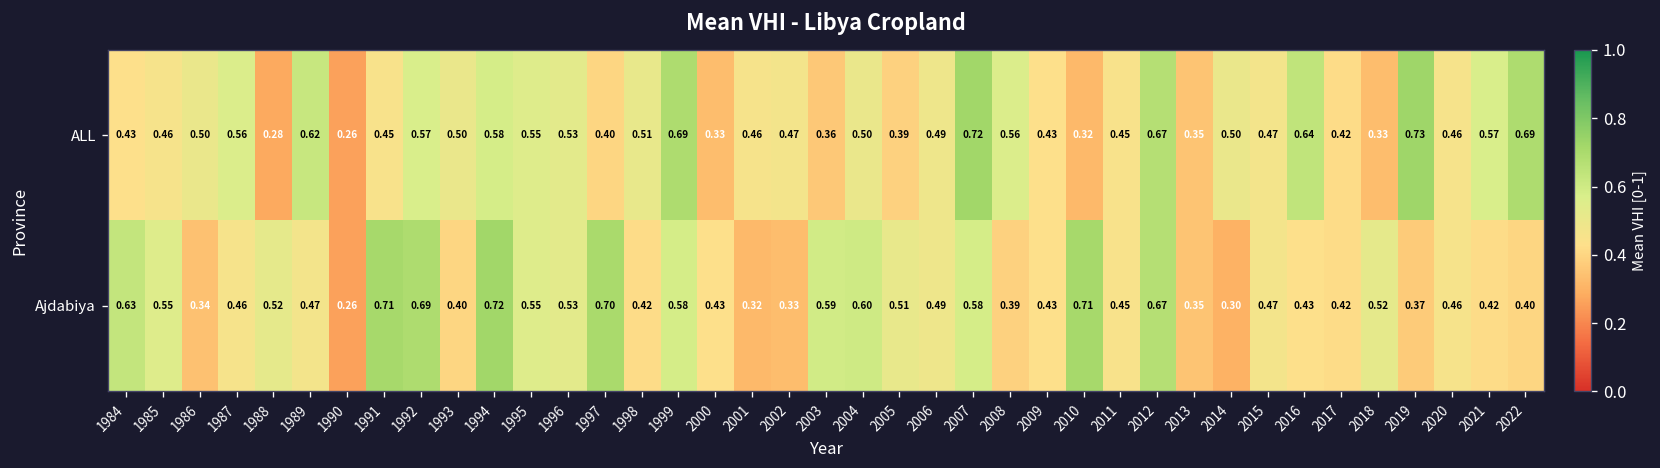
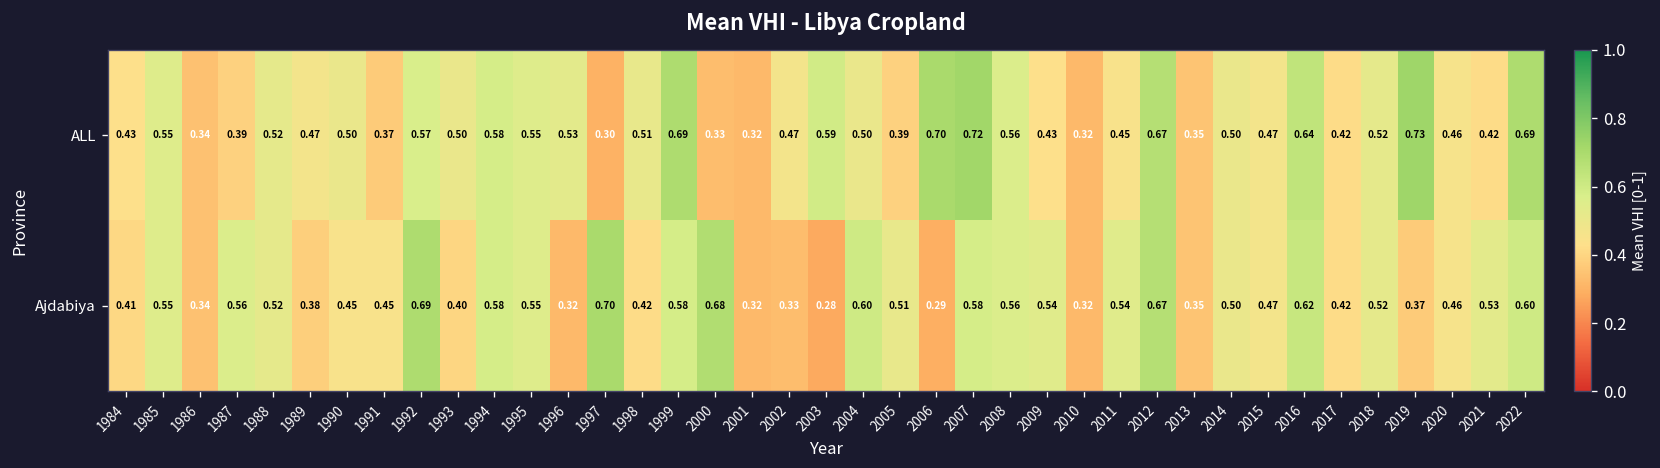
ALL, 1985: 0.46 -> 0.55
ALL, 1986: 0.50 -> 0.34
ALL, 1987: 0.56 -> 0.39
ALL, 1988: 0.28 -> 0.52
ALL, 1989: 0.62 -> 0.47
ALL, 1990: 0.26 -> 0.50
ALL, 1991: 0.45 -> 0.37
ALL, 1997: 0.40 -> 0.30
ALL, 2001: 0.46 -> 0.32
ALL, 2003: 0.36 -> 0.59
ALL, 2006: 0.49 -> 0.70
ALL, 2018: 0.33 -> 0.52
ALL, 2021: 0.57 -> 0.42
Ajdabiya, 1984: 0.63 -> 0.41
Ajdabiya, 1987: 0.46 -> 0.56
Ajdabiya, 1989: 0.47 -> 0.38
Ajdabiya, 1990: 0.26 -> 0.45
Ajdabiya, 1991: 0.71 -> 0.45
Ajdabiya, 1994: 0.72 -> 0.58
Ajdabiya, 1996: 0.53 -> 0.32
Ajdabiya, 2000: 0.43 -> 0.68
Ajdabiya, 2003: 0.59 -> 0.28
Ajdabiya, 2006: 0.49 -> 0.29
Ajdabiya, 2008: 0.39 -> 0.56
Ajdabiya, 2009: 0.43 -> 0.54
Ajdabiya, 2010: 0.71 -> 0.32
Ajdabiya, 2011: 0.45 -> 0.54
Ajdabiya, 2014: 0.30 -> 0.50
Ajdabiya, 2016: 0.43 -> 0.62
Ajdabiya, 2021: 0.42 -> 0.53
Ajdabiya, 2022: 0.40 -> 0.60
